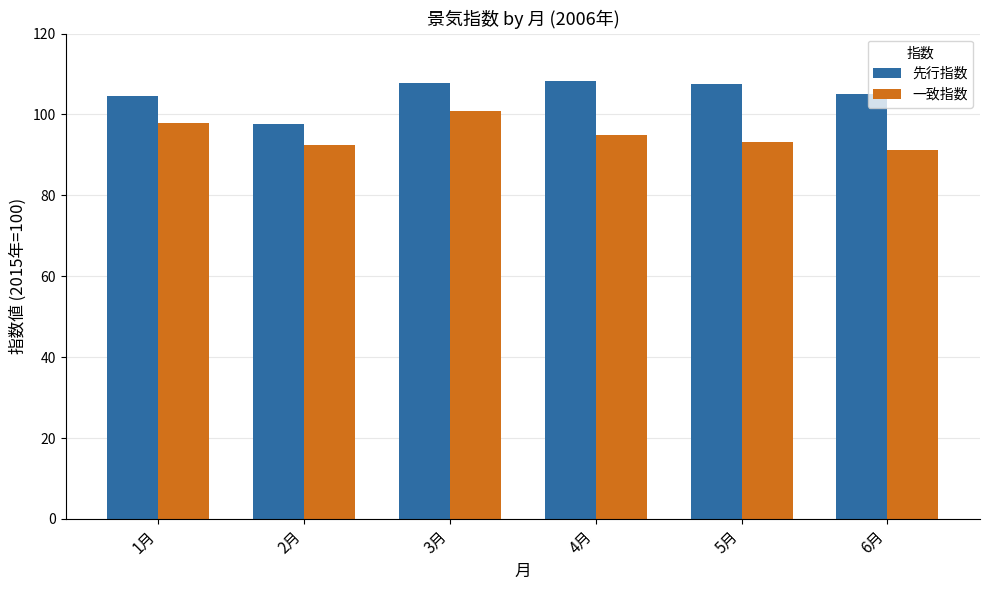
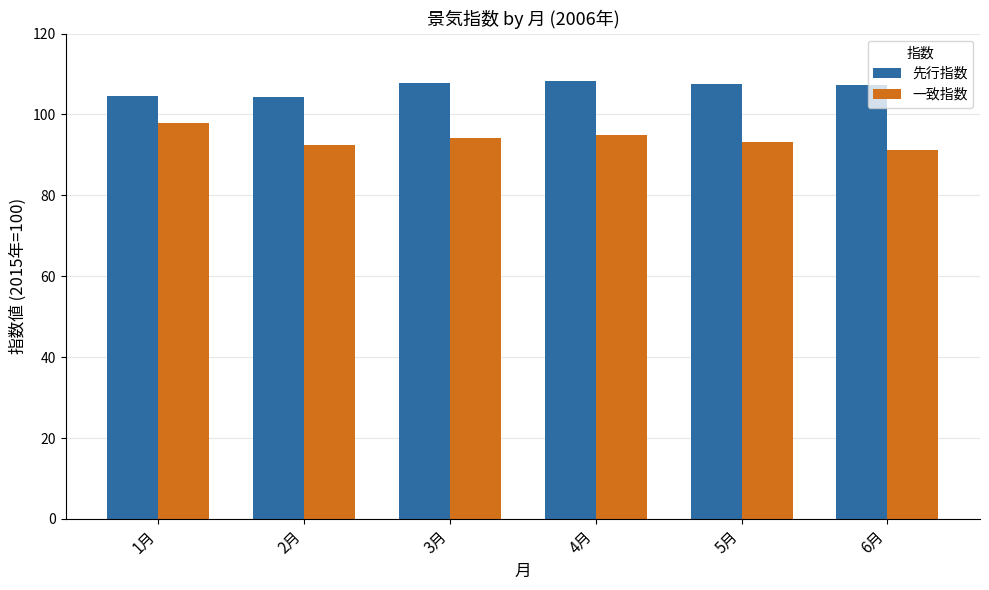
先行指数, 2月: 98 -> 104
一致指数, 3月: 101 -> 94
先行指数, 6月: 105 -> 107
